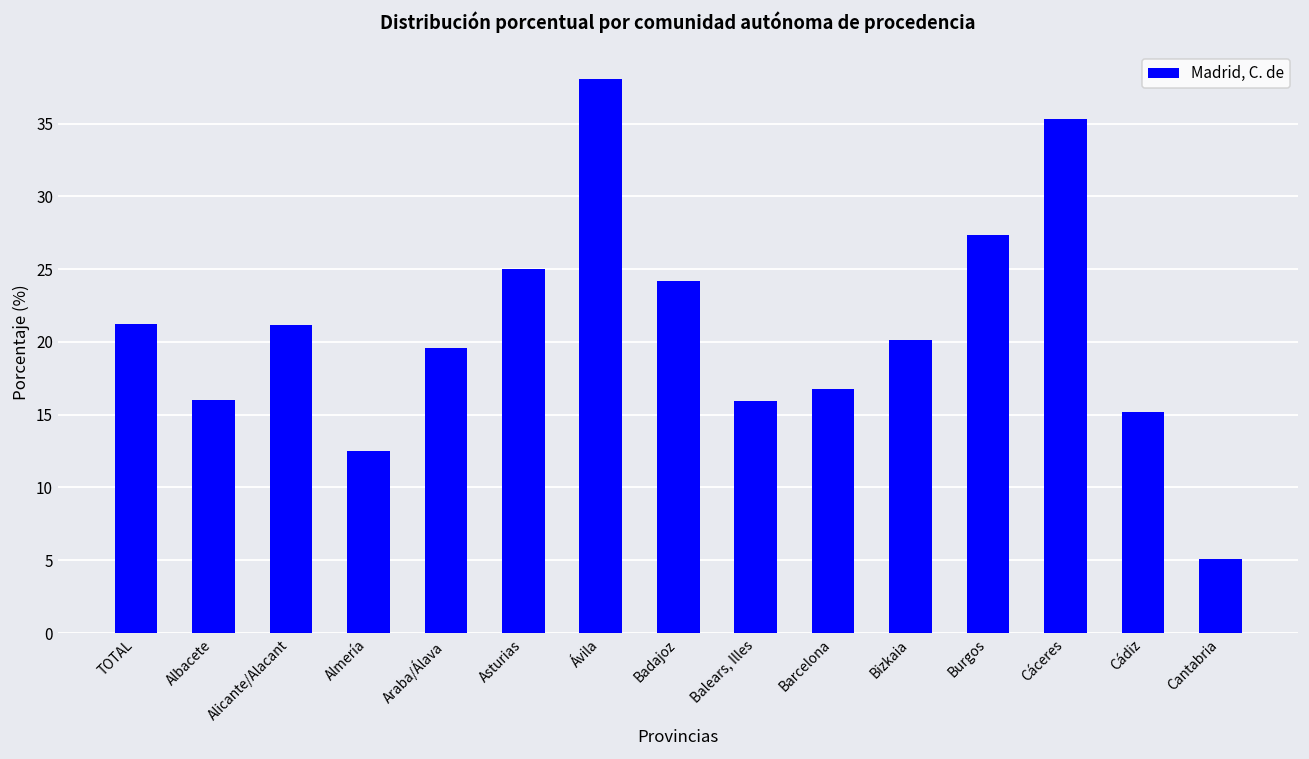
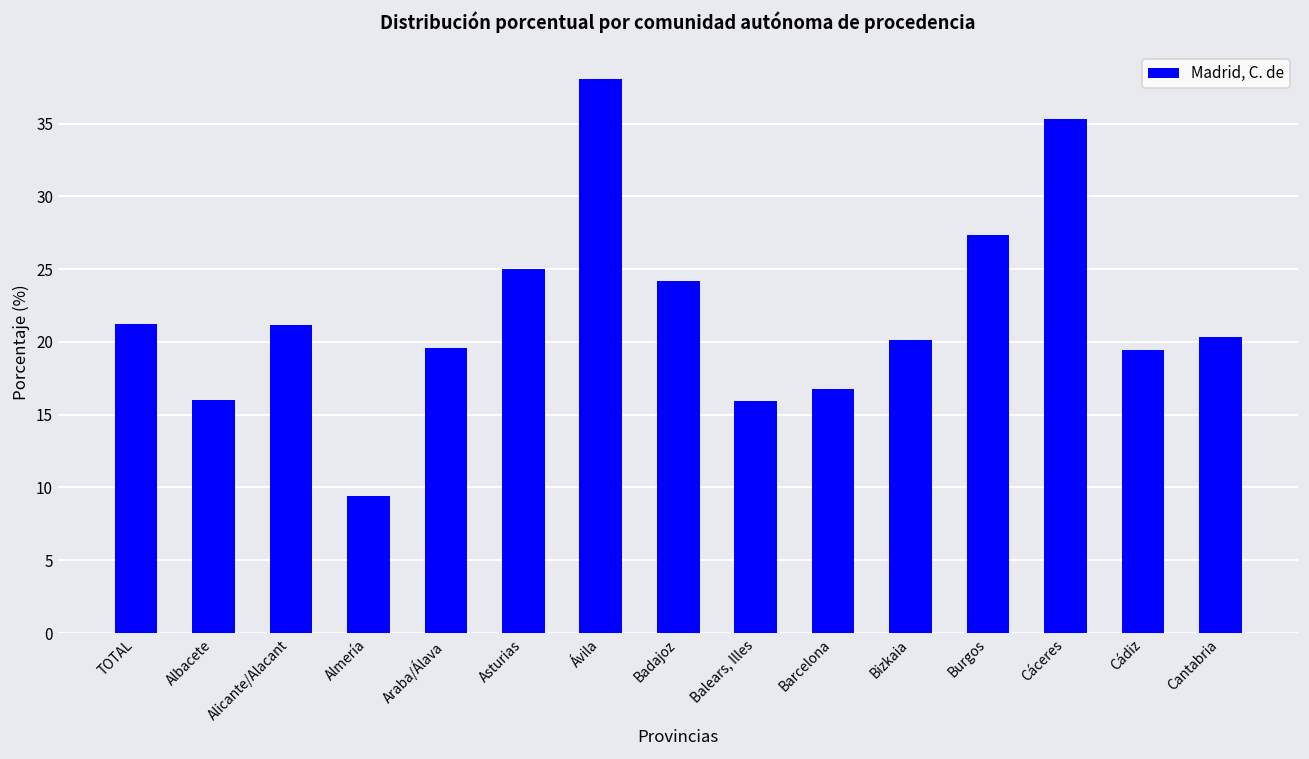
Almería: 12.5 -> 9.4
Cádiz: 15.2 -> 19.4
Cantabria: 5.1 -> 20.3
